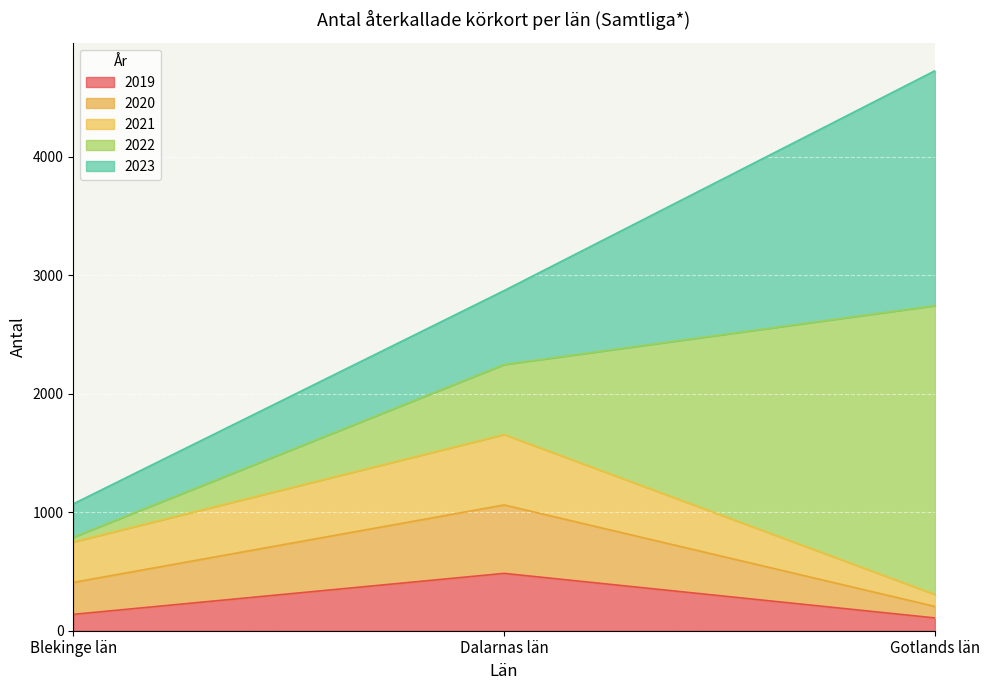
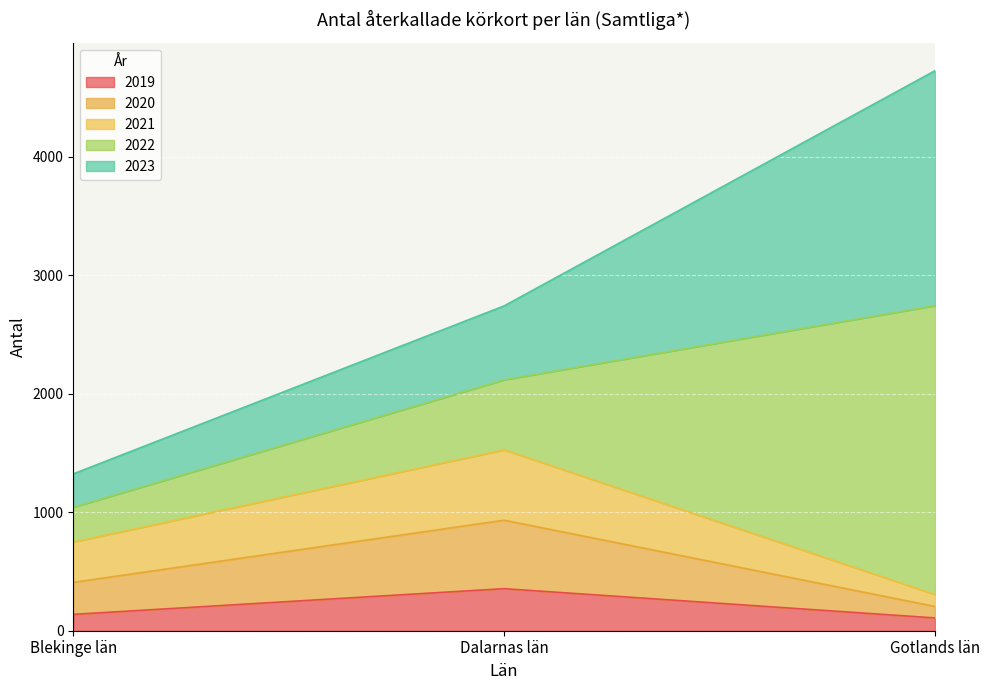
2022, Blekinge län: 40 -> 290
2019, Dalarnas län: 480 -> 360
